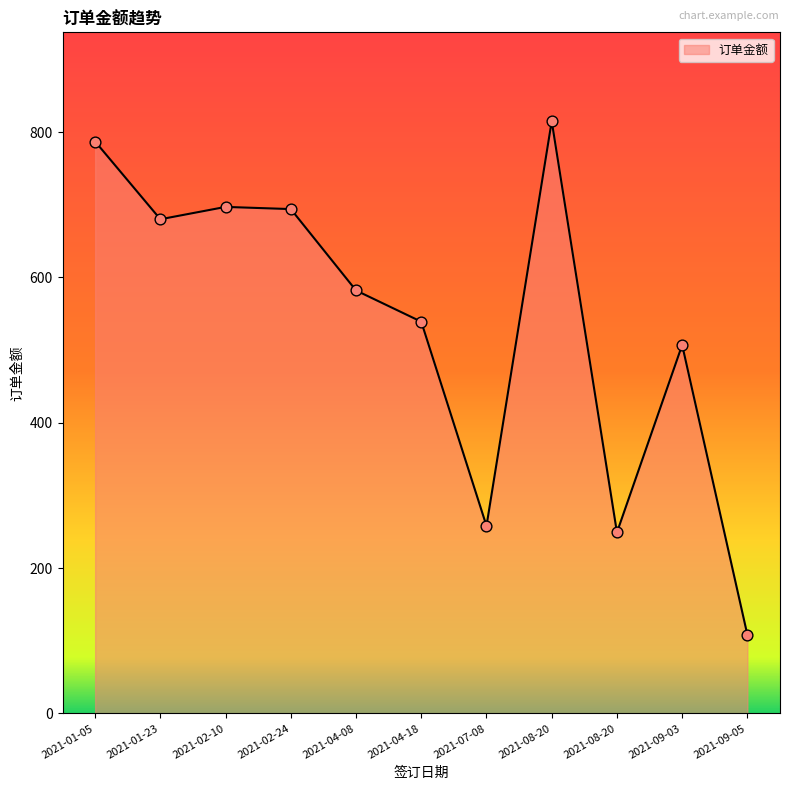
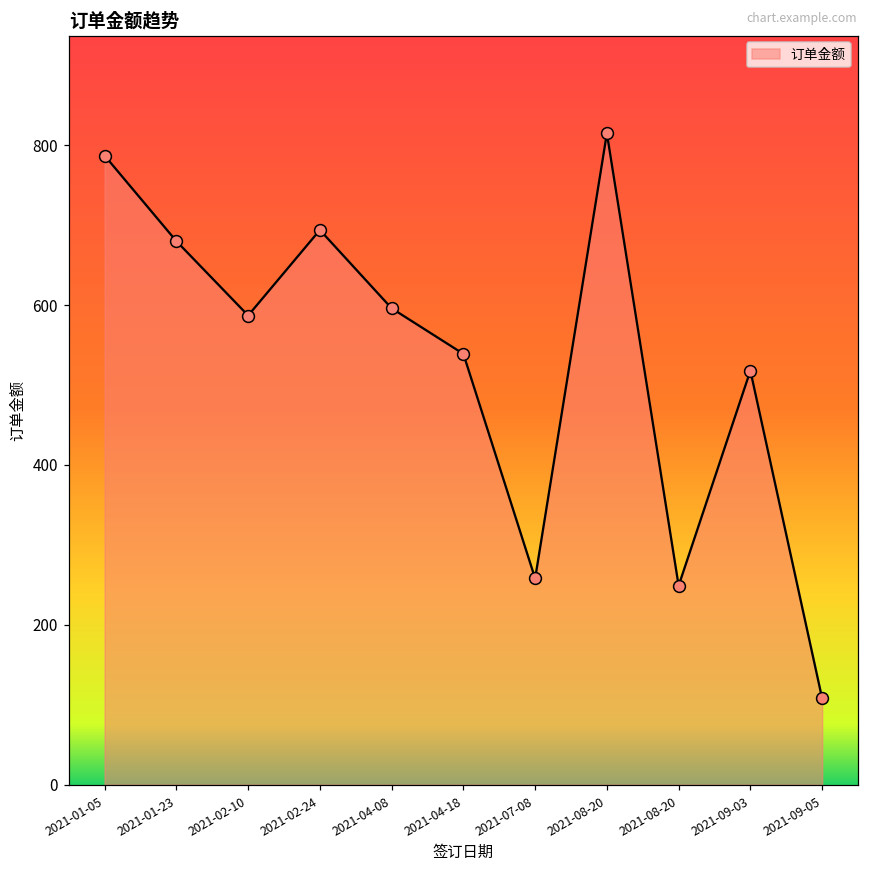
2021-02-10: 700 -> 590
2021-04-08: 580 -> 600
2021-09-03: 510 -> 520
